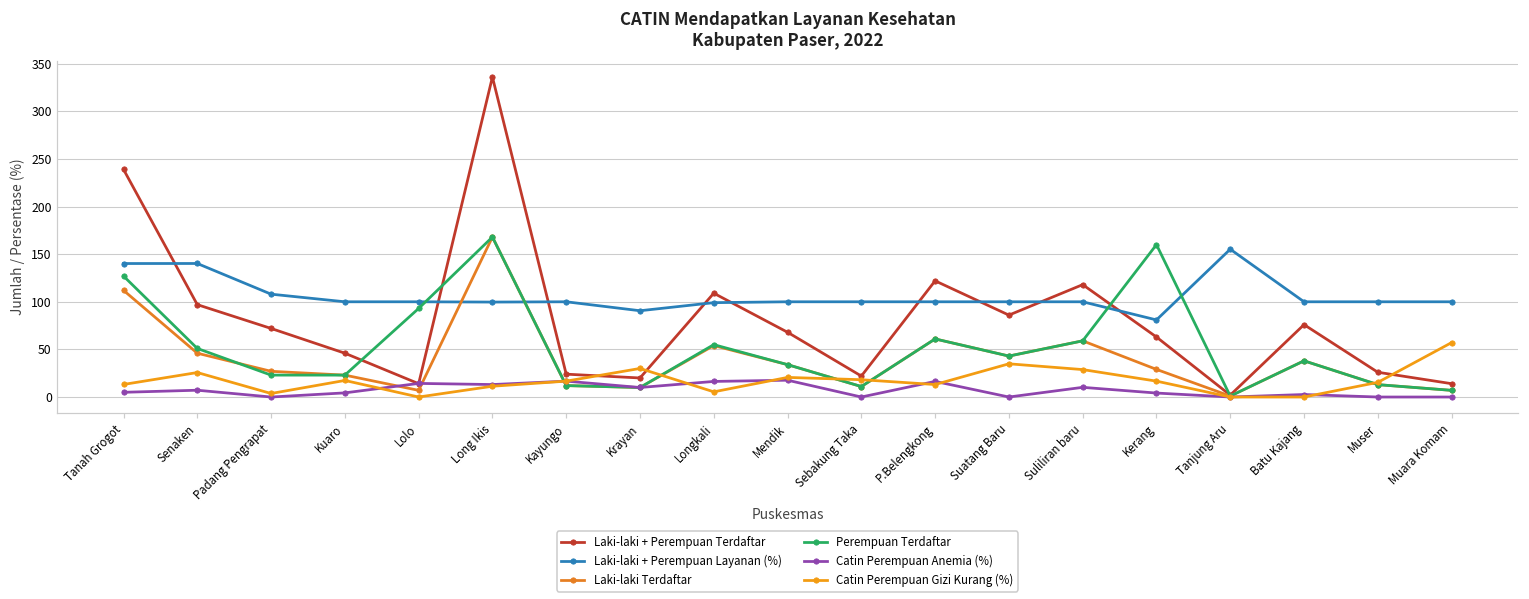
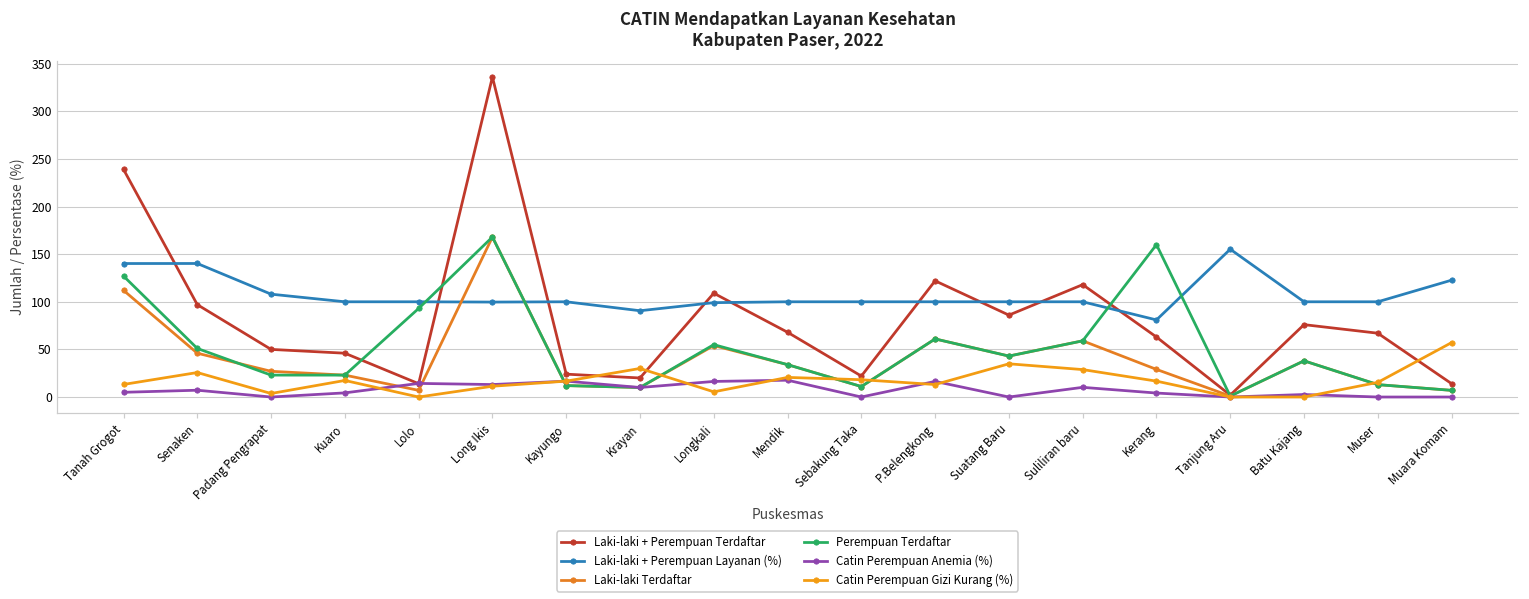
Laki-laki + Perempuan Terdaftar, Padang Pengrapat: 70 -> 50
Laki-laki + Perempuan Terdaftar, Muser: 30 -> 70
Laki-laki + Perempuan Layanan (%), Muara Komam: 100 -> 120
